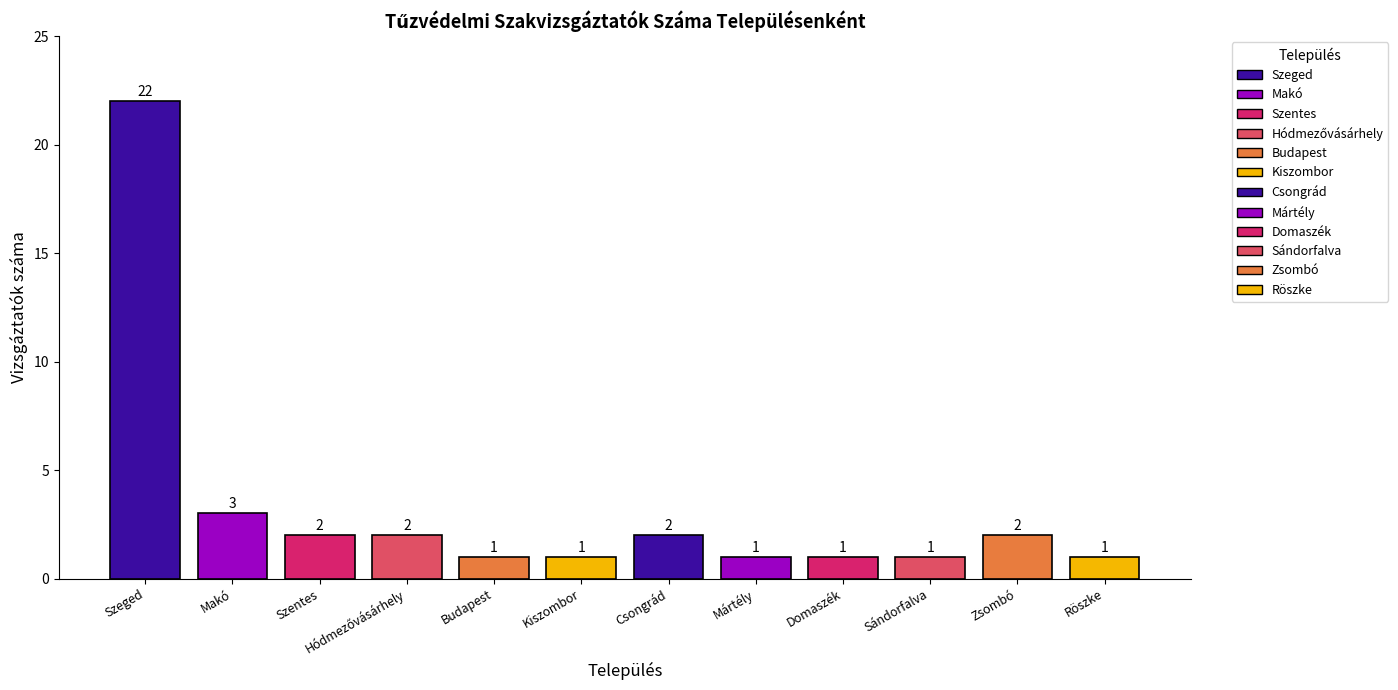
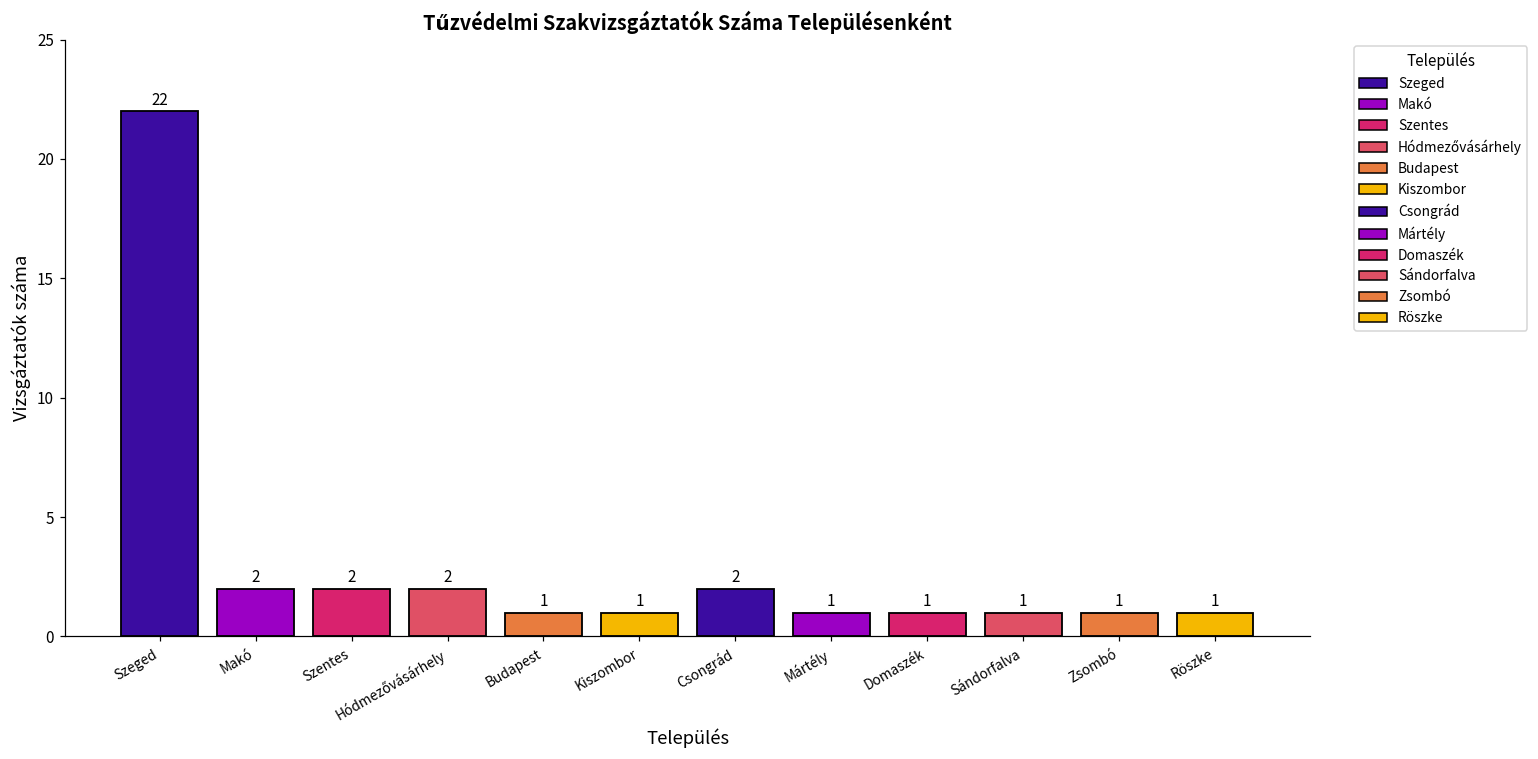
Makó: 3 -> 2
Zsombó: 2 -> 1
